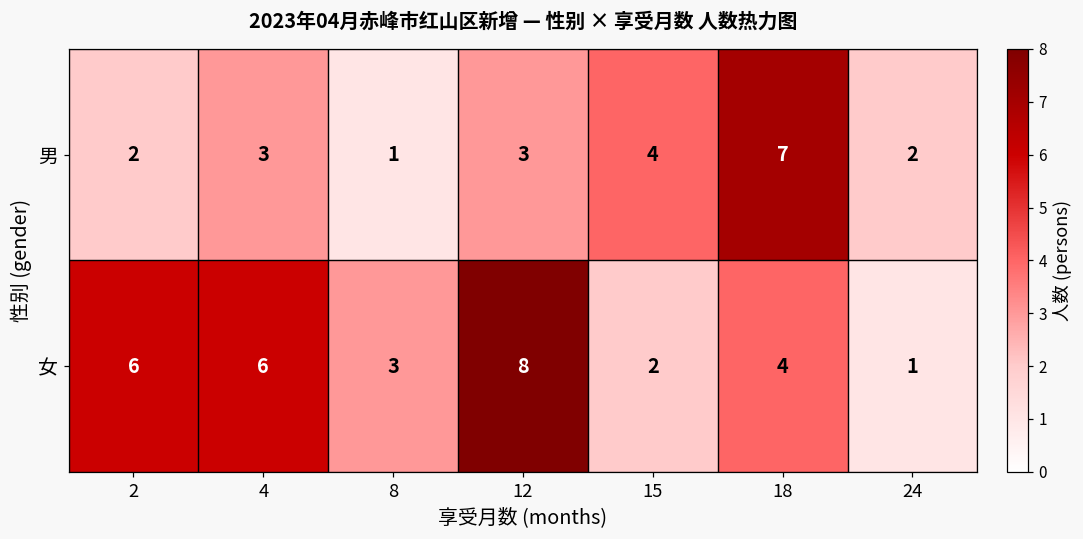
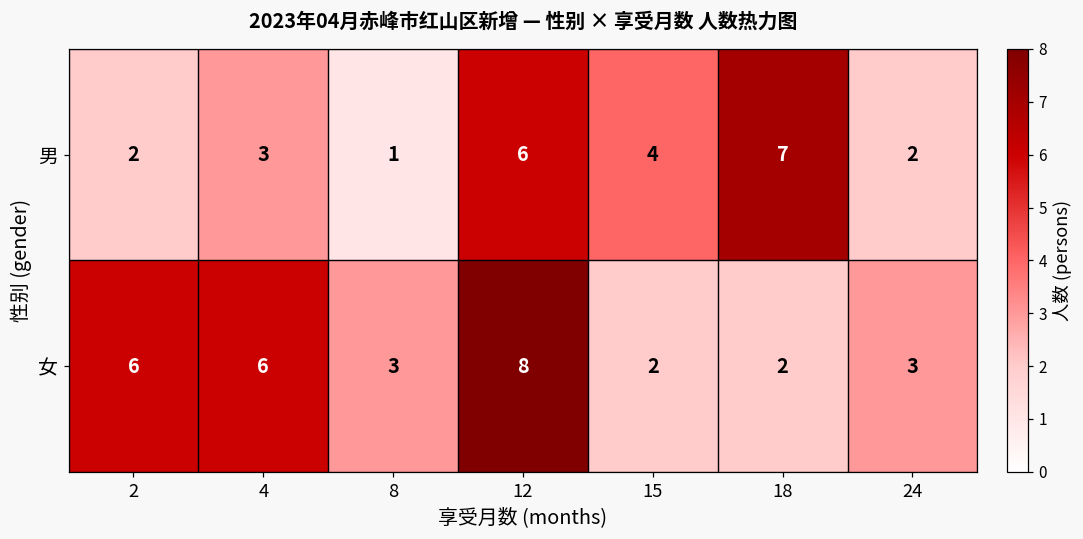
男, 12: 3 -> 6
女, 18: 4 -> 2
女, 24: 1 -> 3
